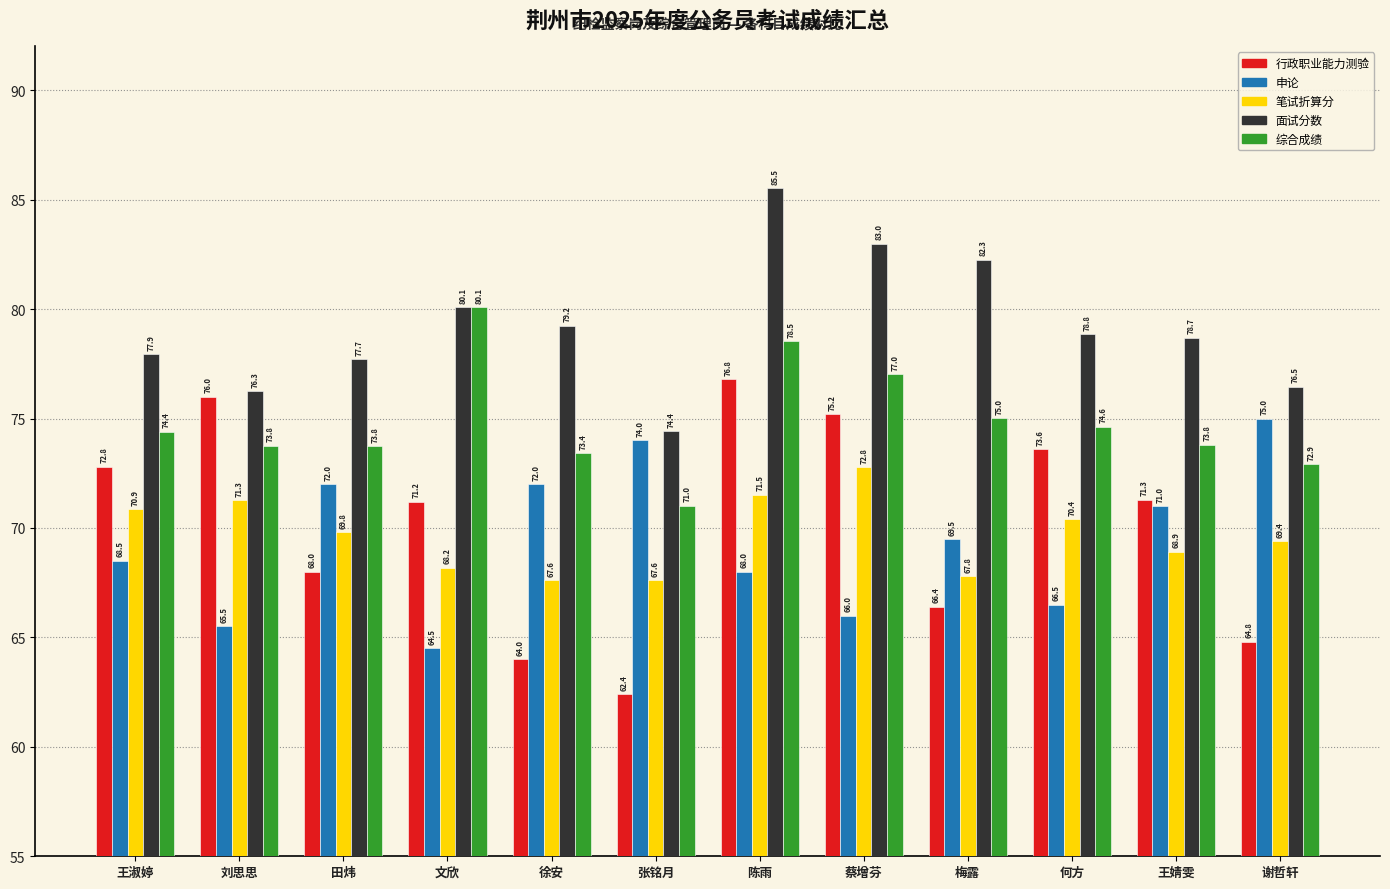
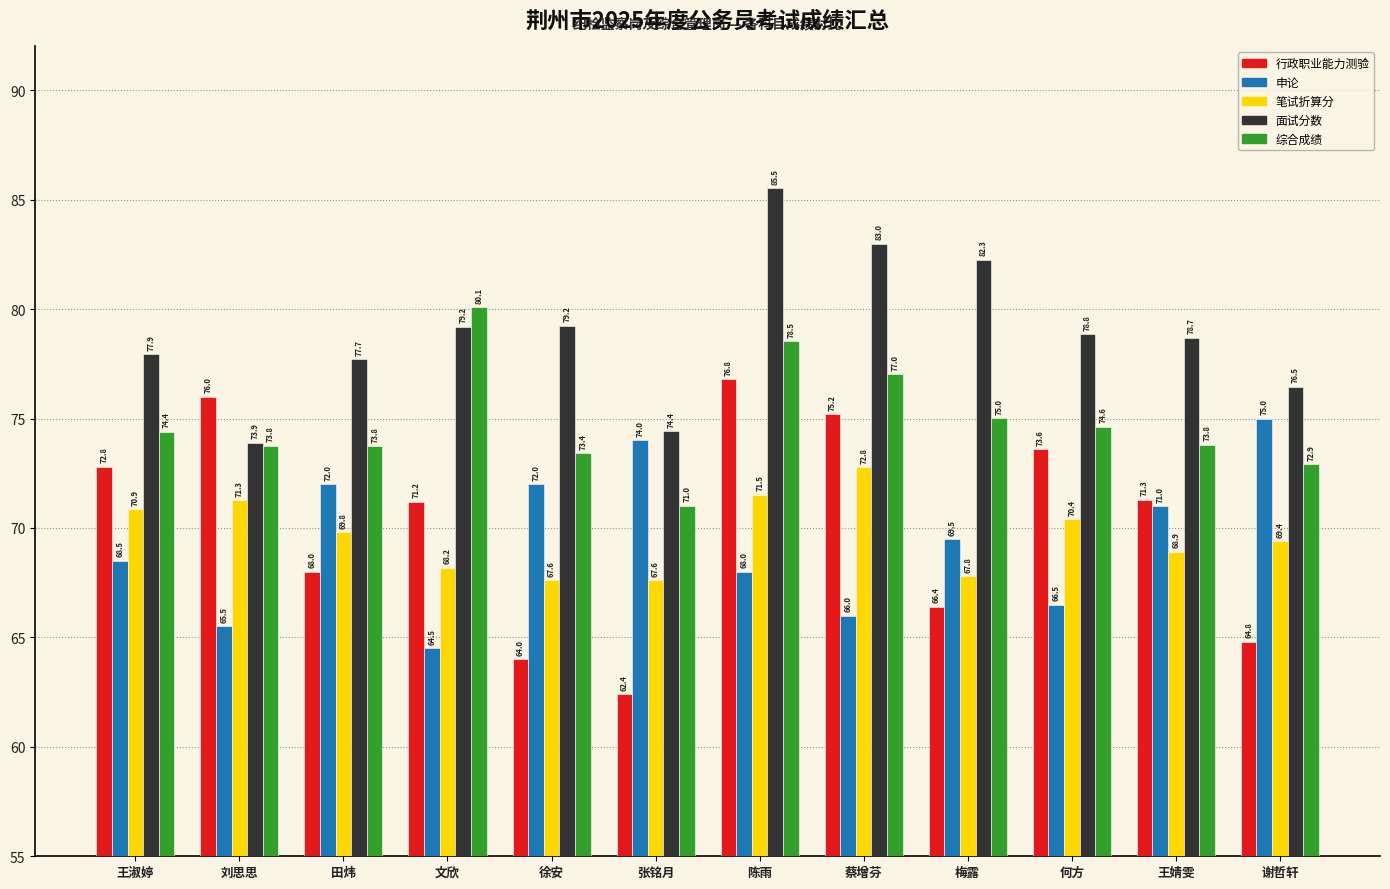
面试分数, 刘思思: 76.3 -> 73.9
面试分数, 文欣: 80.1 -> 79.2
